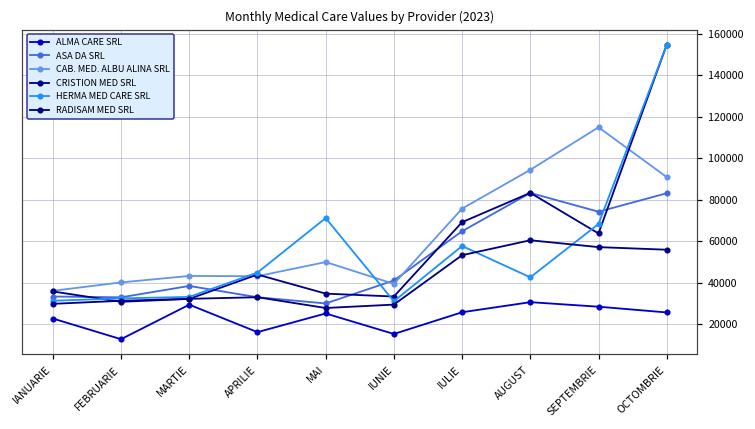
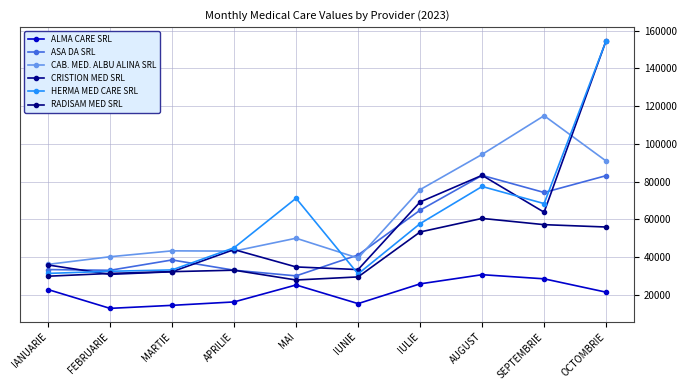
ALMA CARE SRL, MARTIE: 30000 -> 14000
HERMA MED CARE SRL, AUGUST: 43000 -> 77000
ALMA CARE SRL, OCTOMBRIE: 26000 -> 21000
